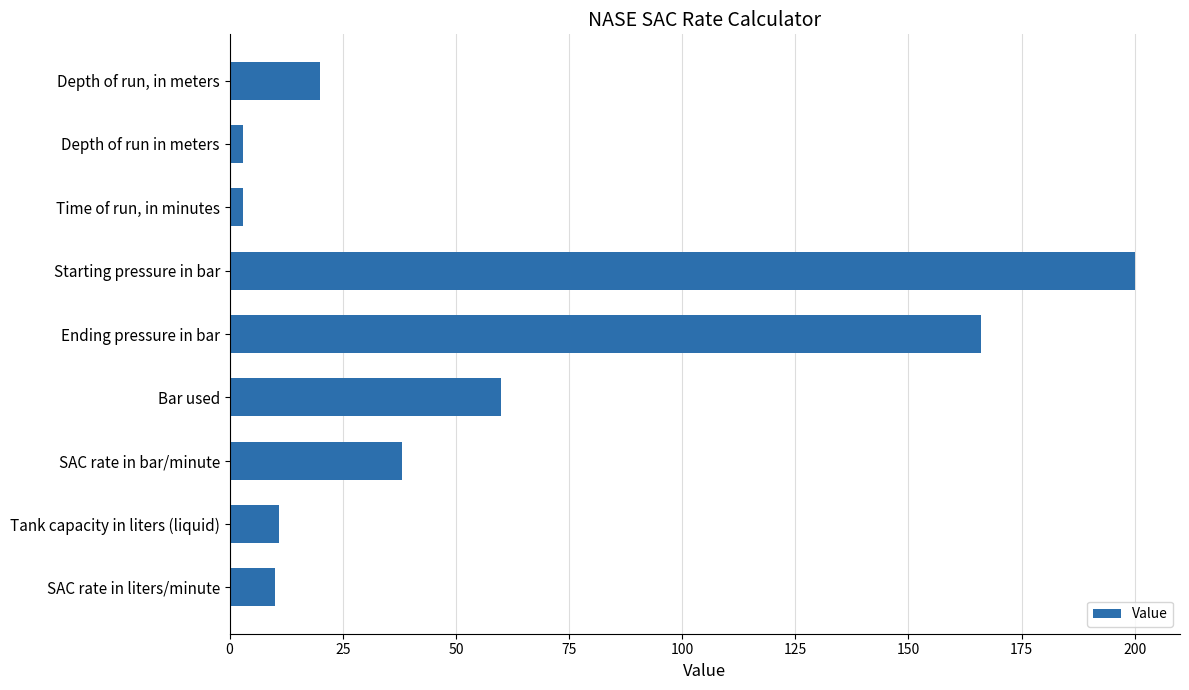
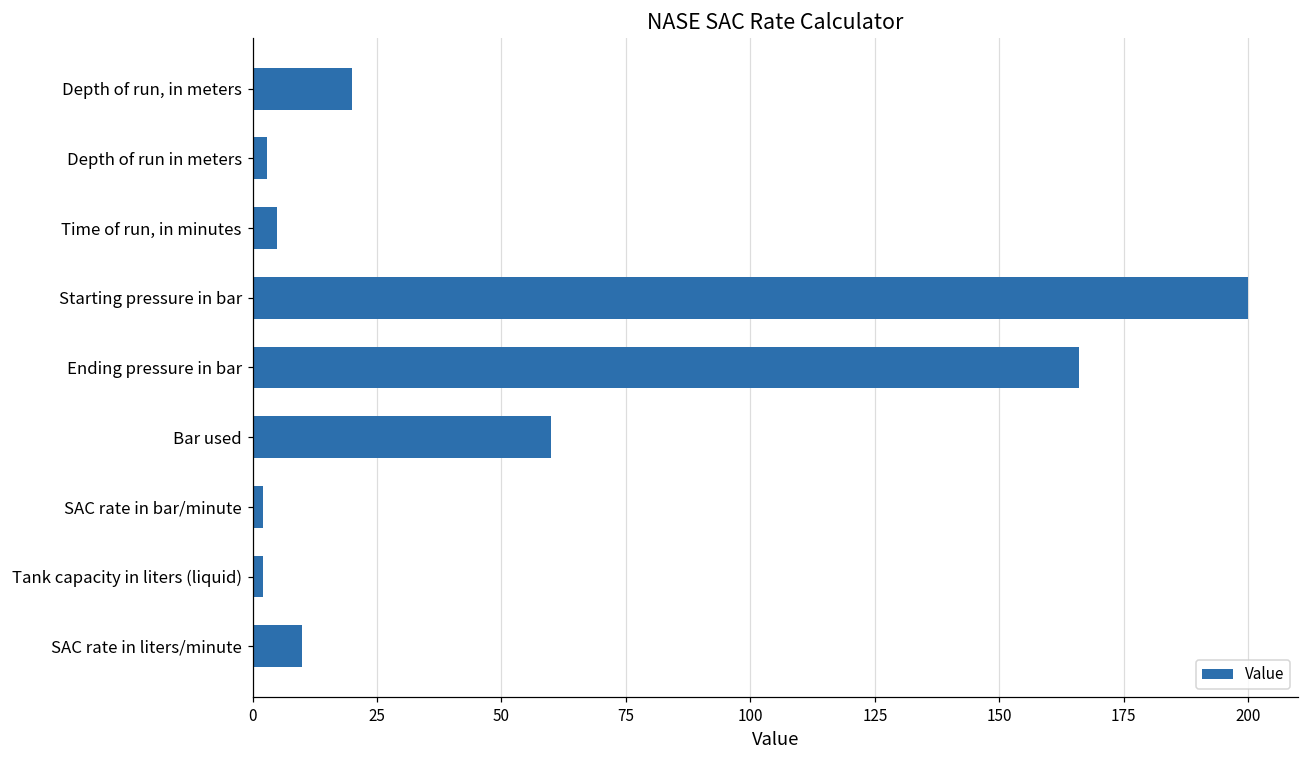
Time of run, in minutes: 3 -> 5
SAC rate in bar/minute: 38 -> 2
Tank capacity in liters (liquid): 11 -> 2
